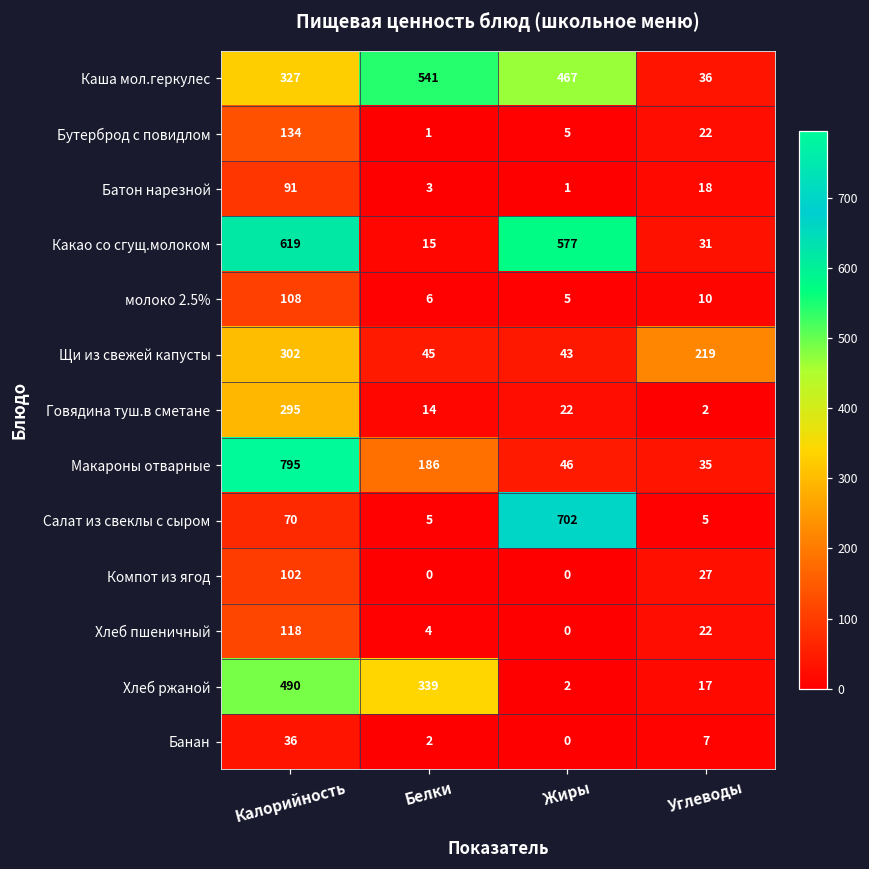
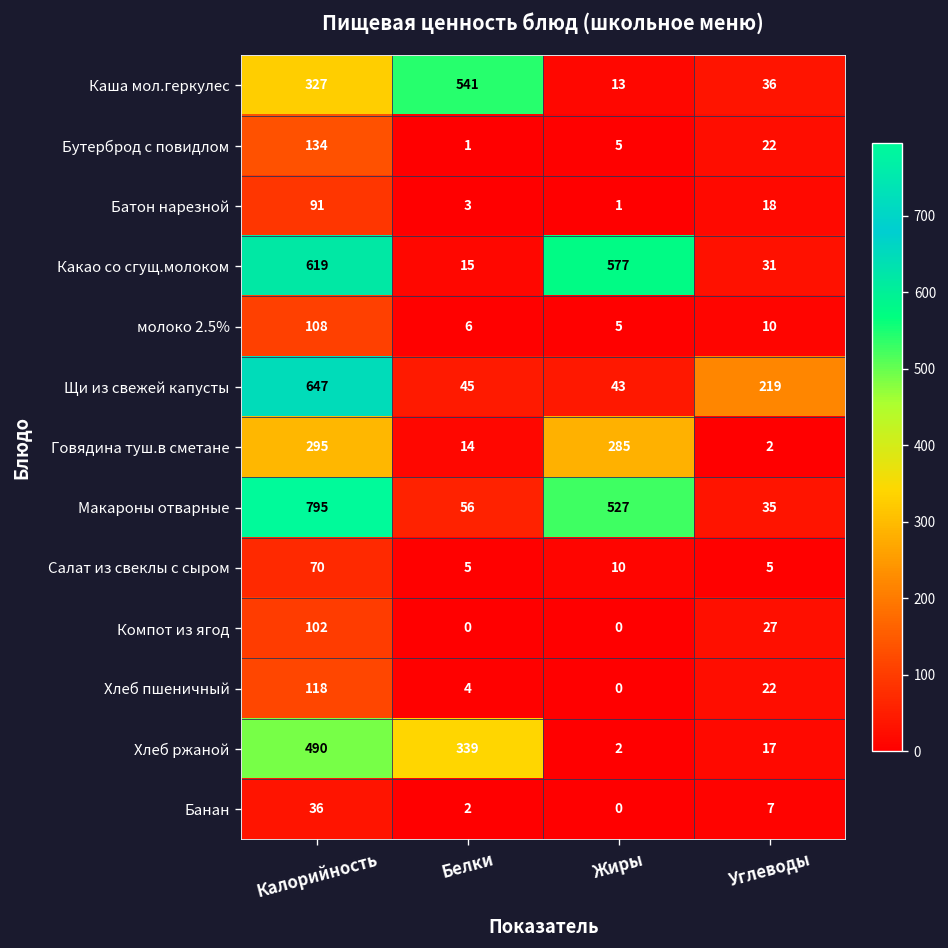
Каша мол.геркулес, Жиры: 467 -> 13
Щи из свежей капусты, Калорийность: 302 -> 647
Говядина туш.в сметане, Жиры: 22 -> 285
Макароны отварные, Белки: 186 -> 56
Макароны отварные, Жиры: 46 -> 527
Салат из свеклы с сыром, Жиры: 702 -> 10
